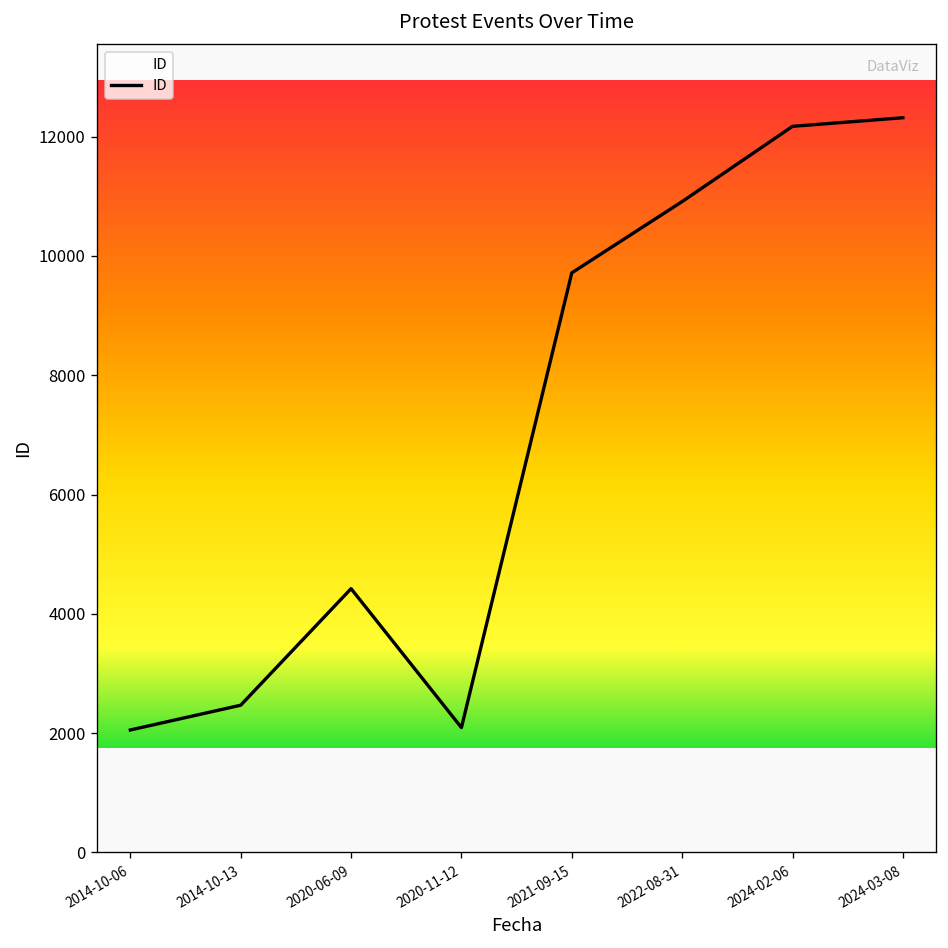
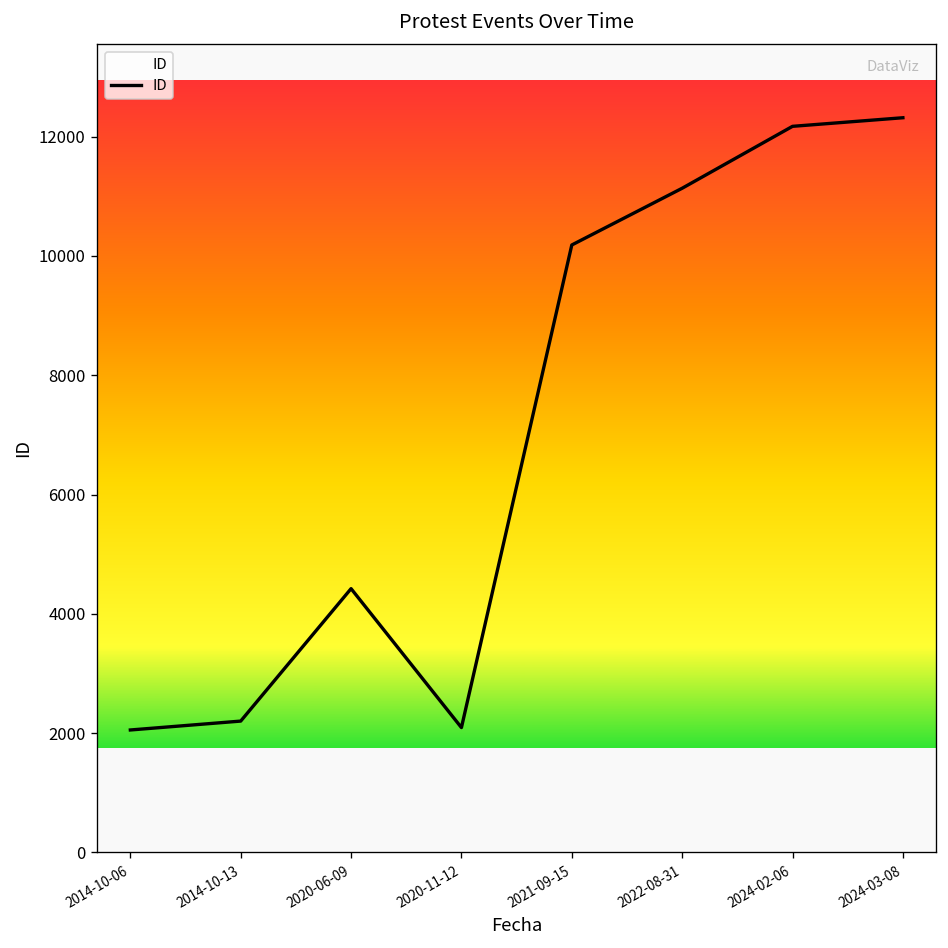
2014-10-13: 2500 -> 2200
2021-09-15: 9700 -> 10200
2022-08-31: 10900 -> 11100
